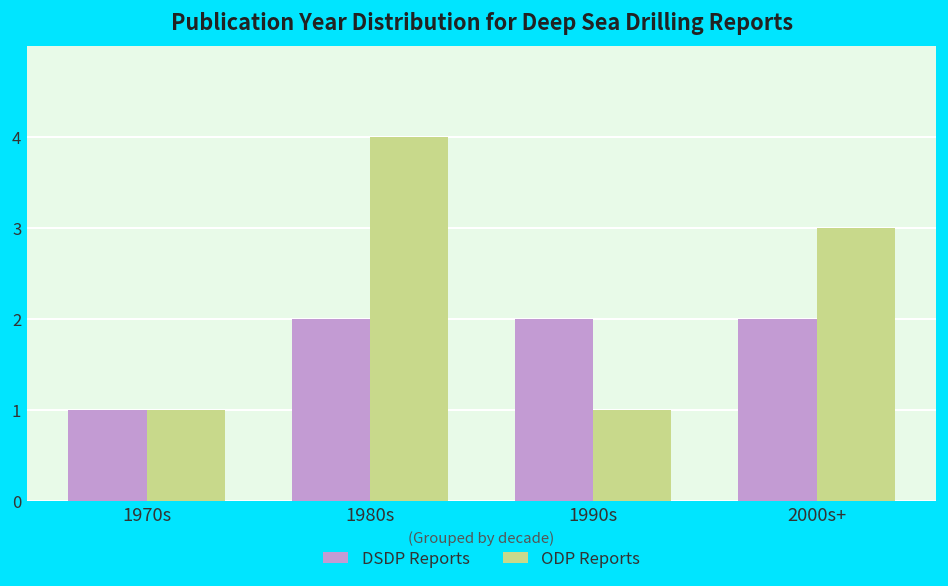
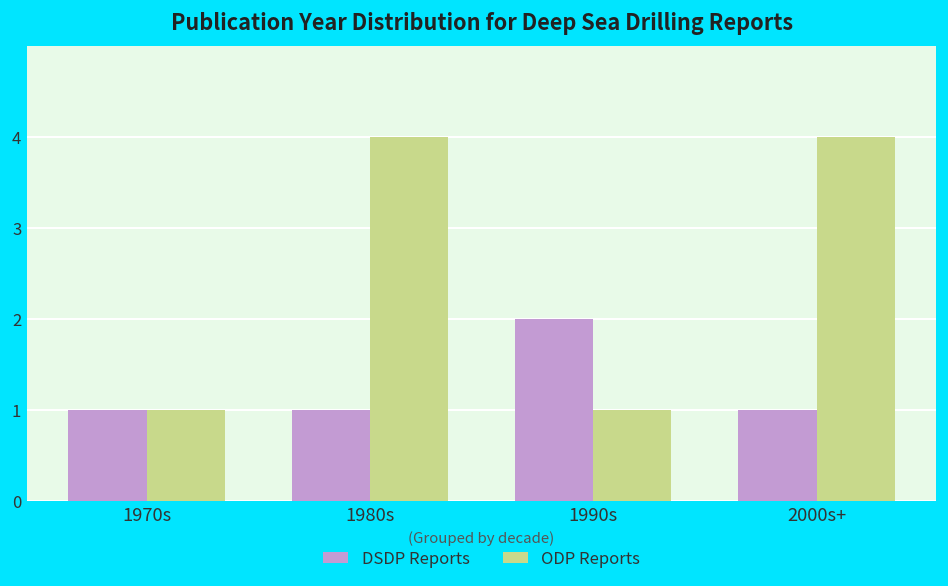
DSDP Reports, 1980s: 2 -> 1
DSDP Reports, 2000s+: 2 -> 1
ODP Reports, 2000s+: 3 -> 4
